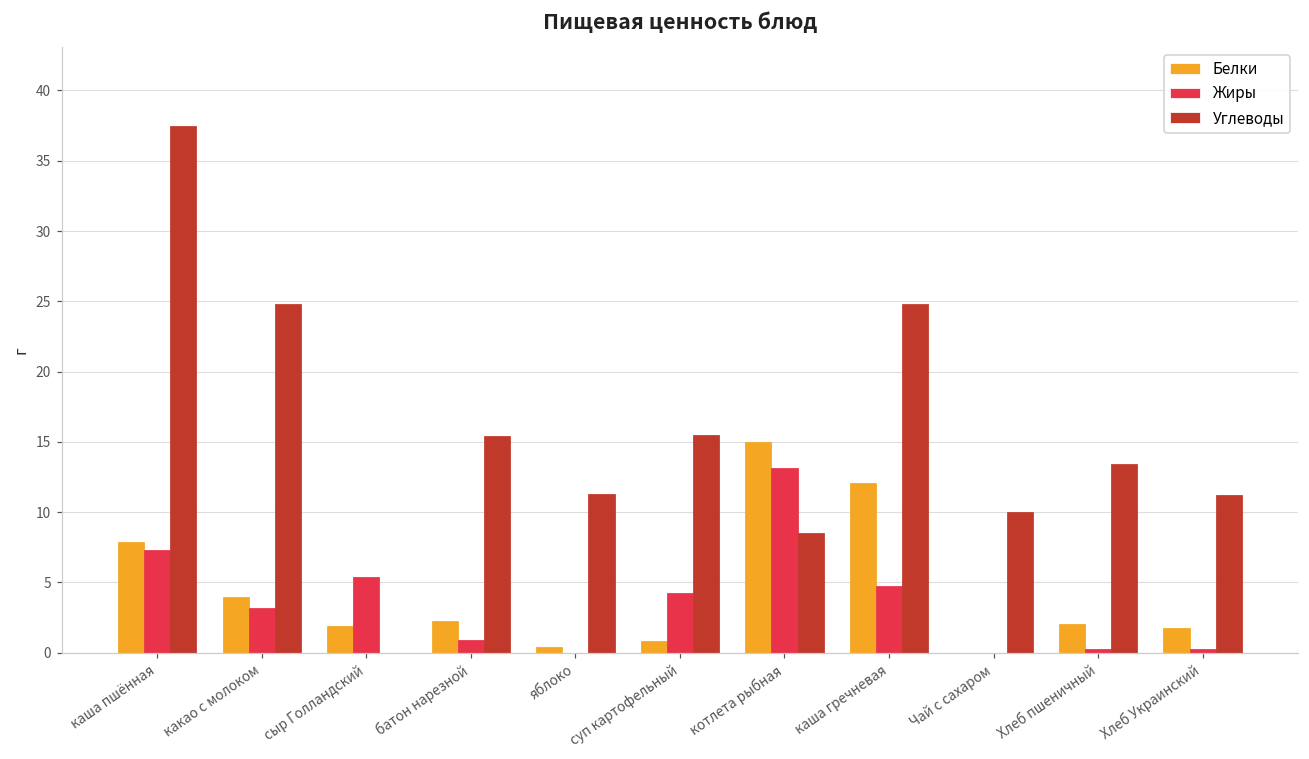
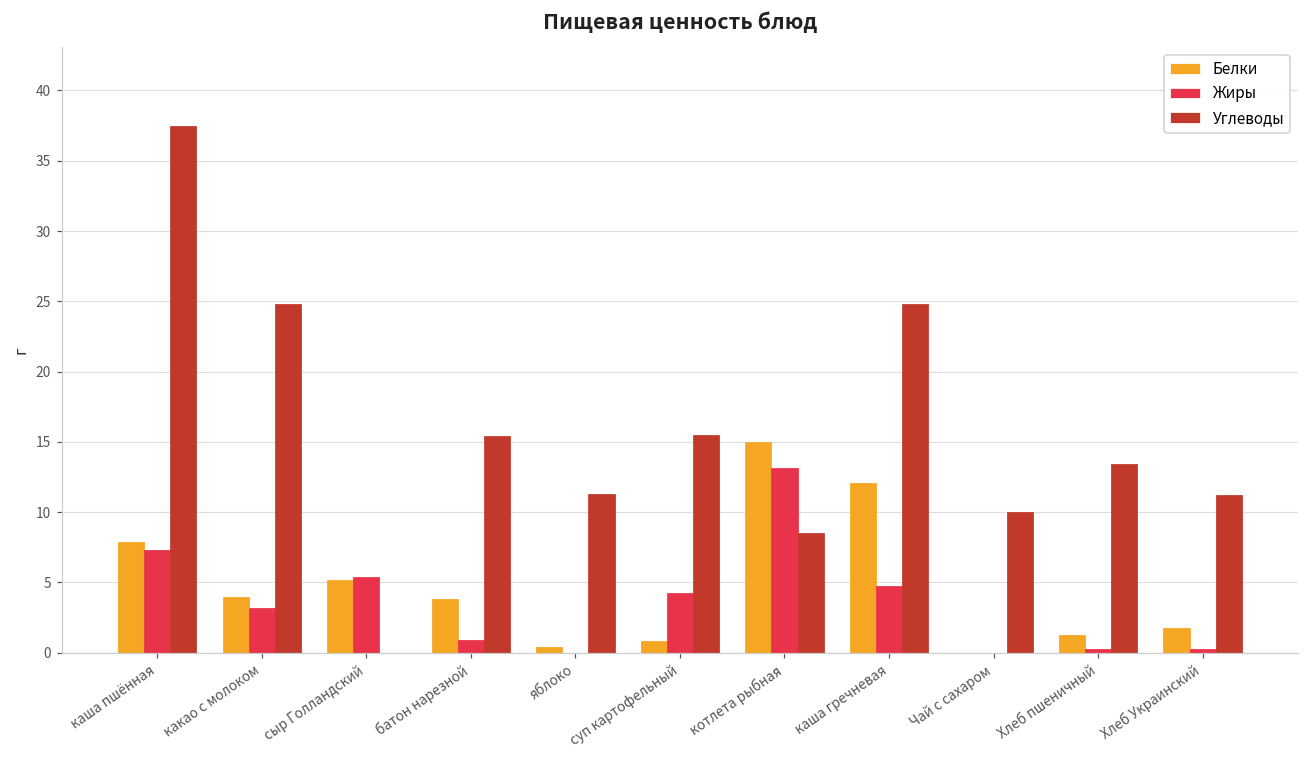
Белки, сыр Голландский: 1.9 -> 5.2
Белки, батон нарезной: 2.2 -> 3.9
Белки, Хлеб пшеничный: 2.1 -> 1.3
